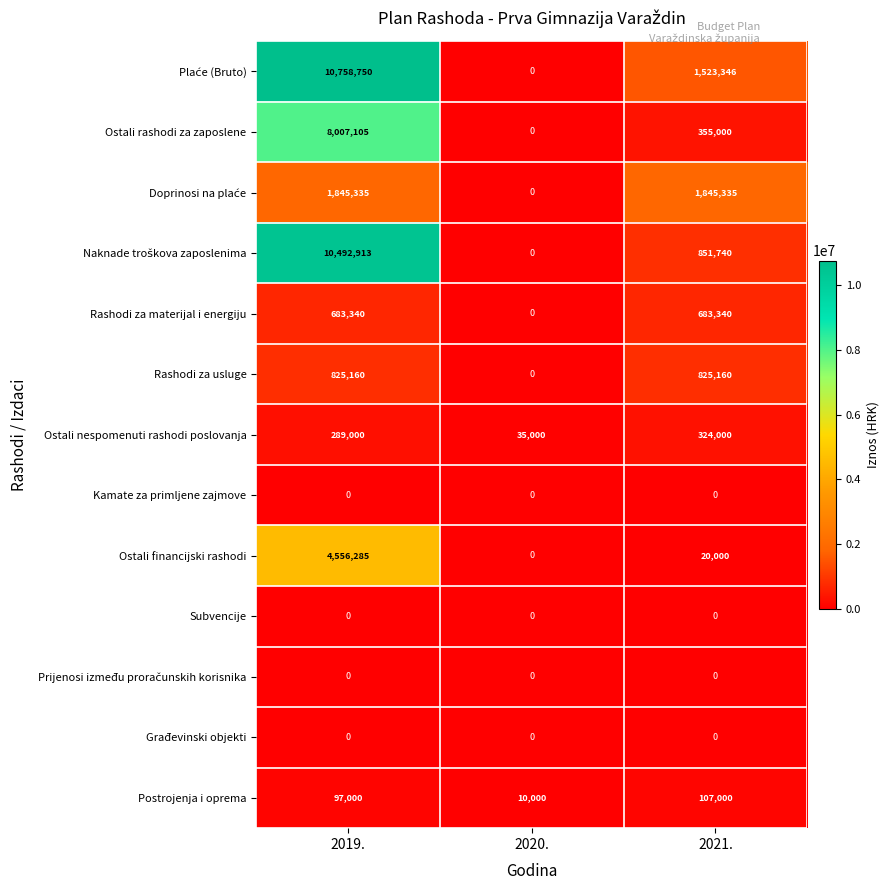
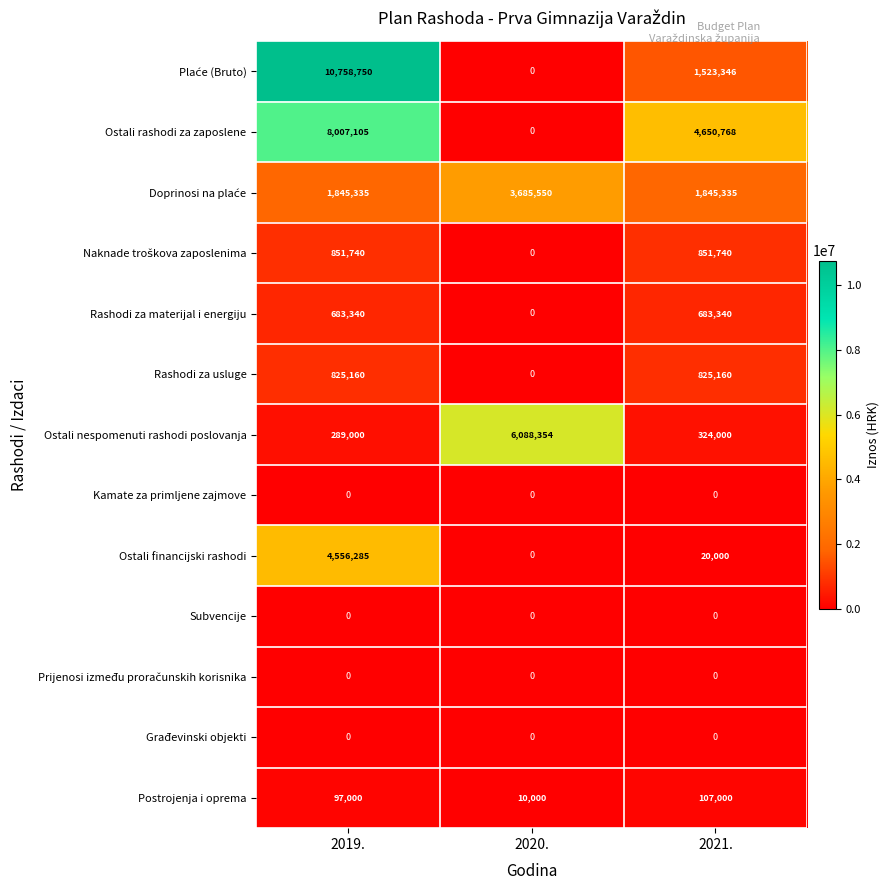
Ostali rashodi za zaposlene, 2021.: 355,000 -> 4,650,768
Doprinosi na plaće, 2020.: 0 -> 3,685,550
Naknade troškova zaposlenima, 2019.: 10,492,913 -> 851,740
Ostali nespomenuti rashodi poslovanja, 2020.: 35,000 -> 6,088,354
